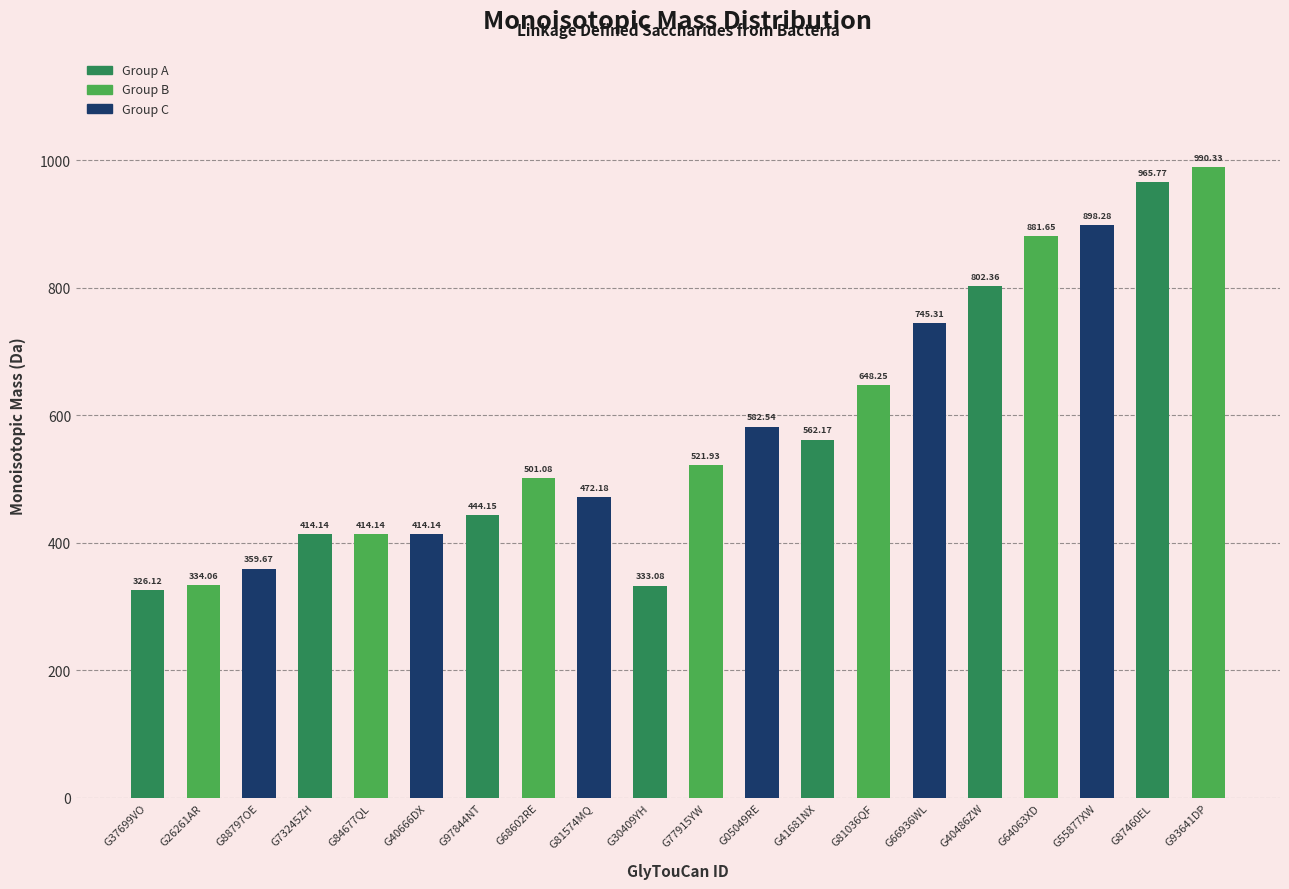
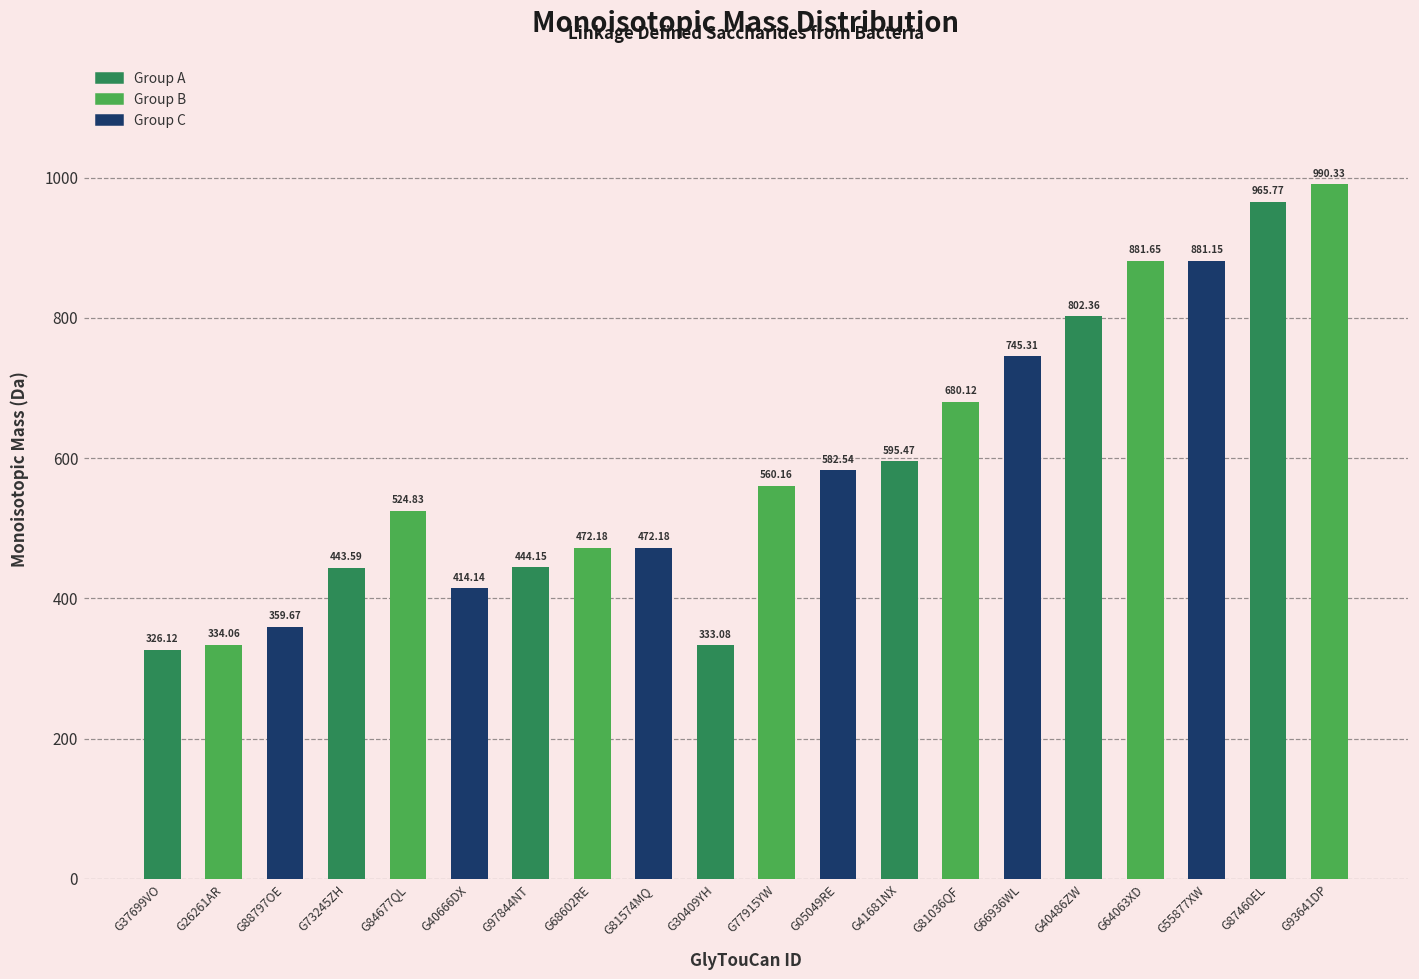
G73245ZH: 414.14 -> 443.59
G84677QL: 414.14 -> 524.83
G68602RE: 501.08 -> 472.18
G77915YW: 521.93 -> 560.16
G41681NX: 562.17 -> 595.47
G81036QF: 648.25 -> 680.12
G55877XW: 898.28 -> 881.15
